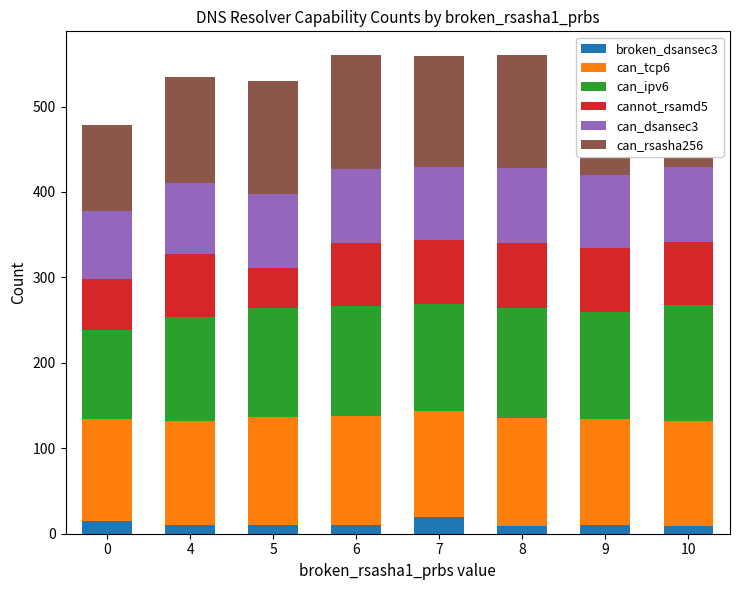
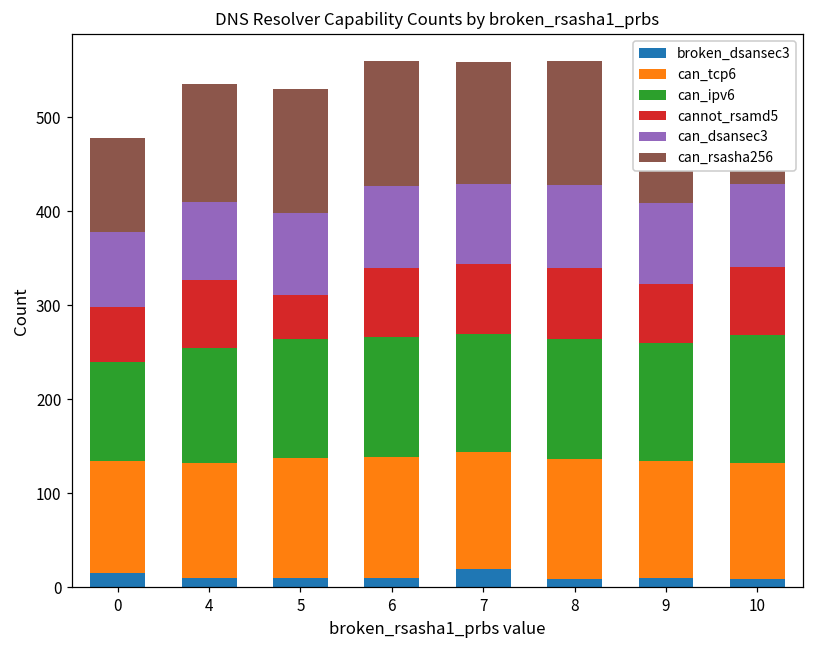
cannot_rsamd5, 9: 70 -> 60
